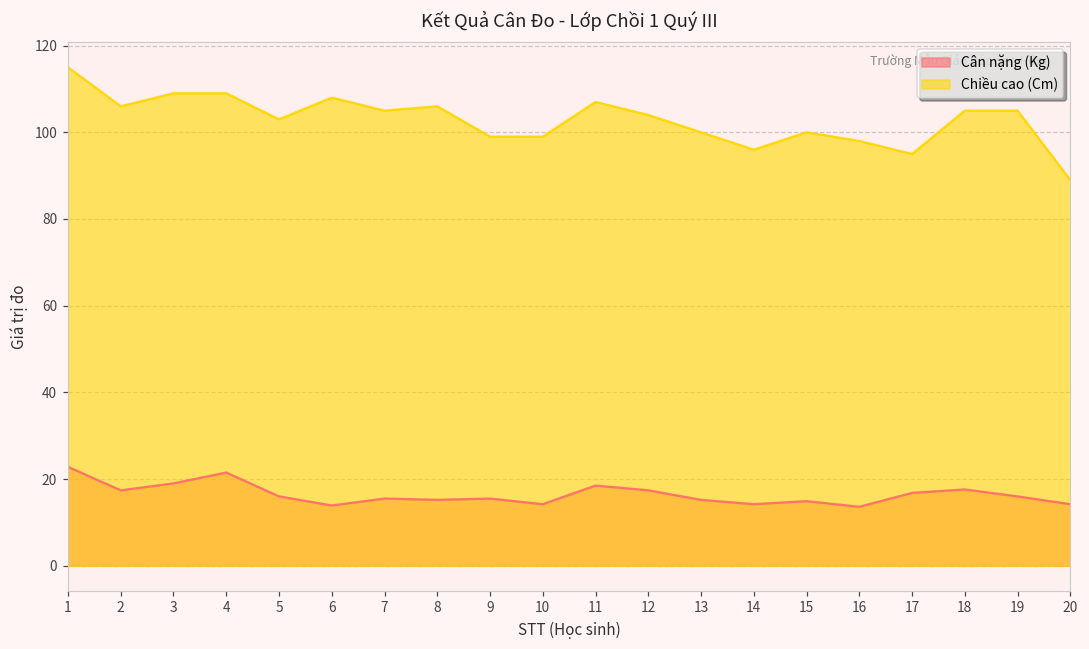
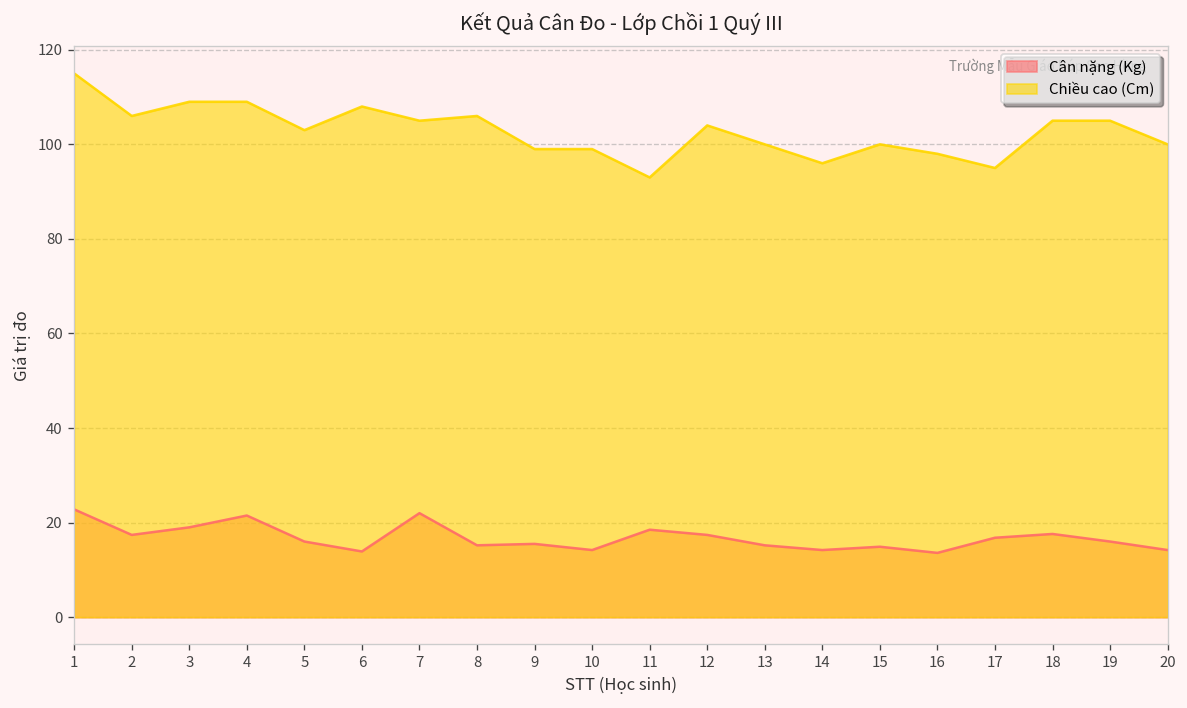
Cân nặng (Kg), 7: 16 -> 22
Chiều cao (Cm), 11: 107 -> 93
Chiều cao (Cm), 20: 89 -> 100
